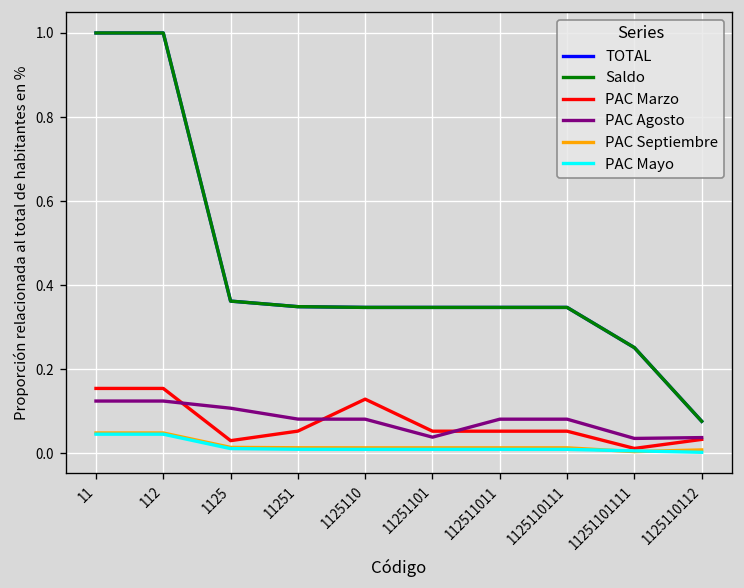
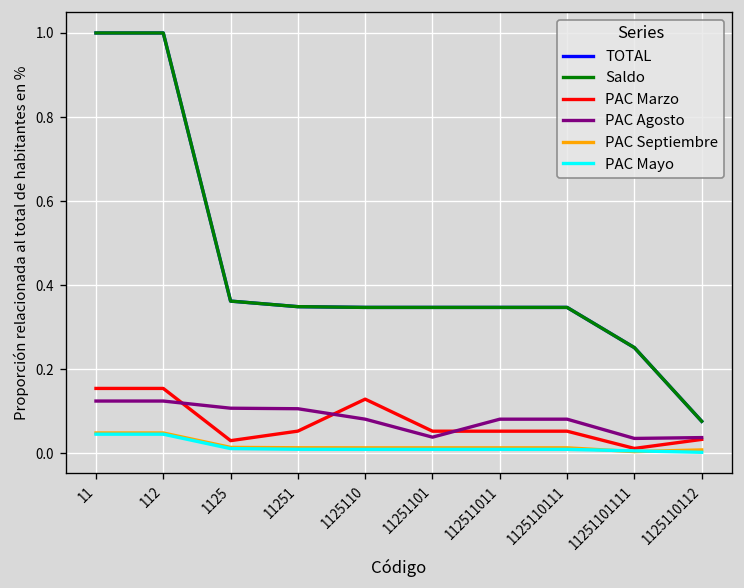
PAC Agosto, 11251: 0.08 -> 0.11
